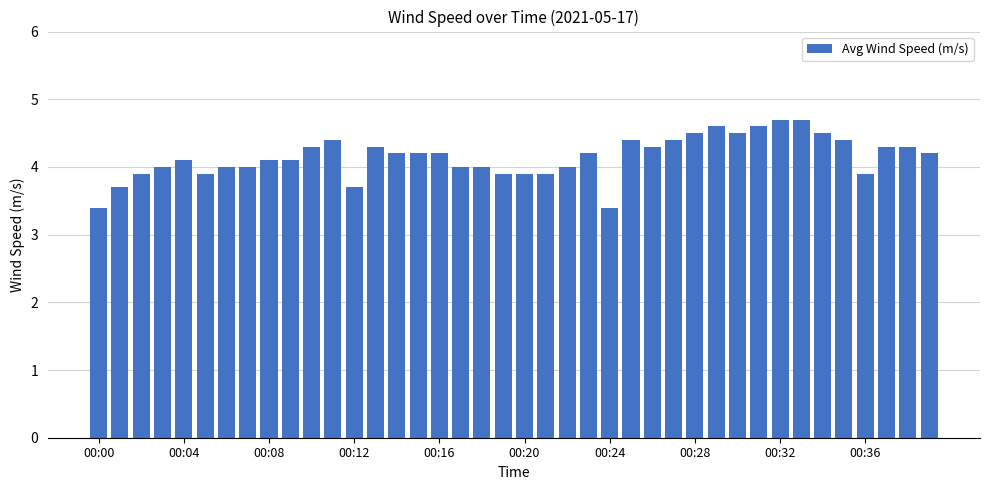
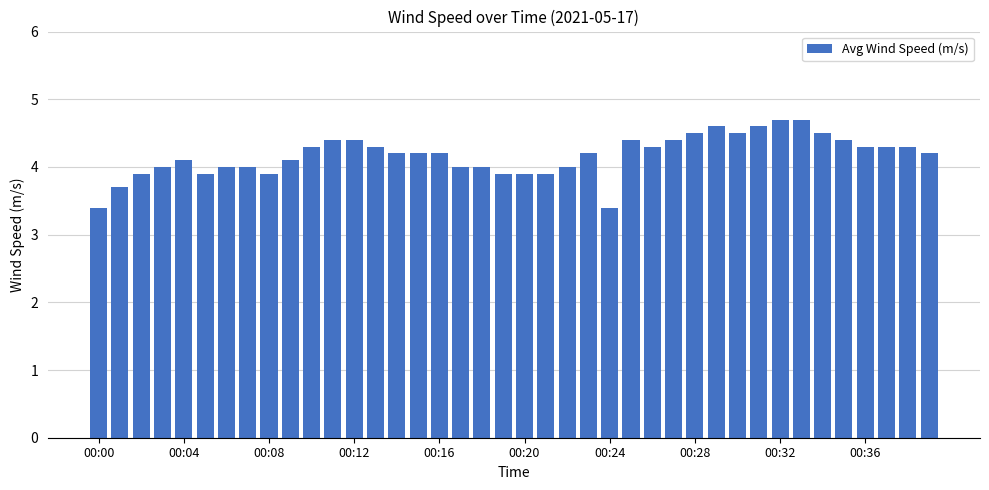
00:08: 4.1 -> 3.9
00:12: 3.7 -> 4.4
00:36: 3.9 -> 4.3
